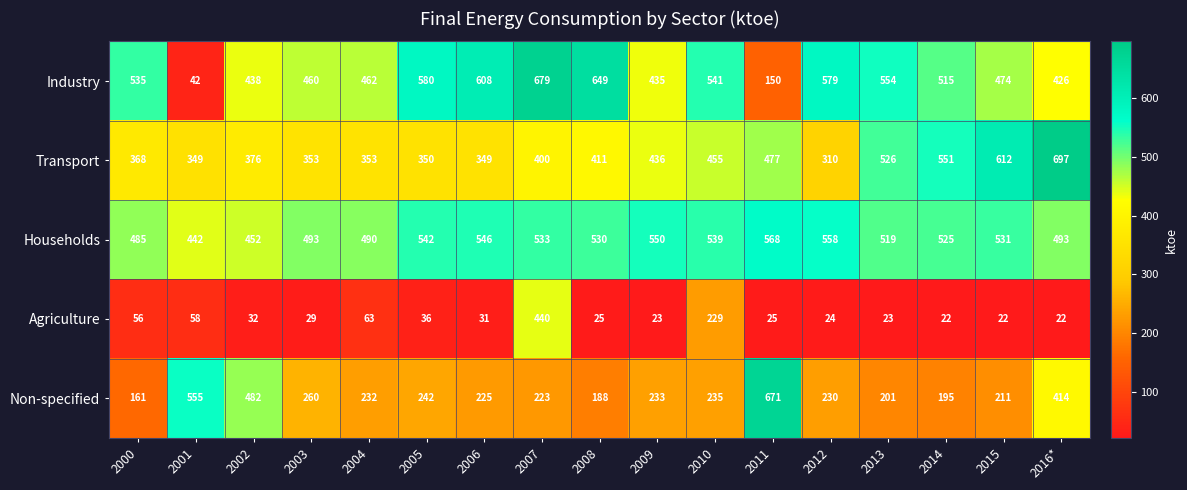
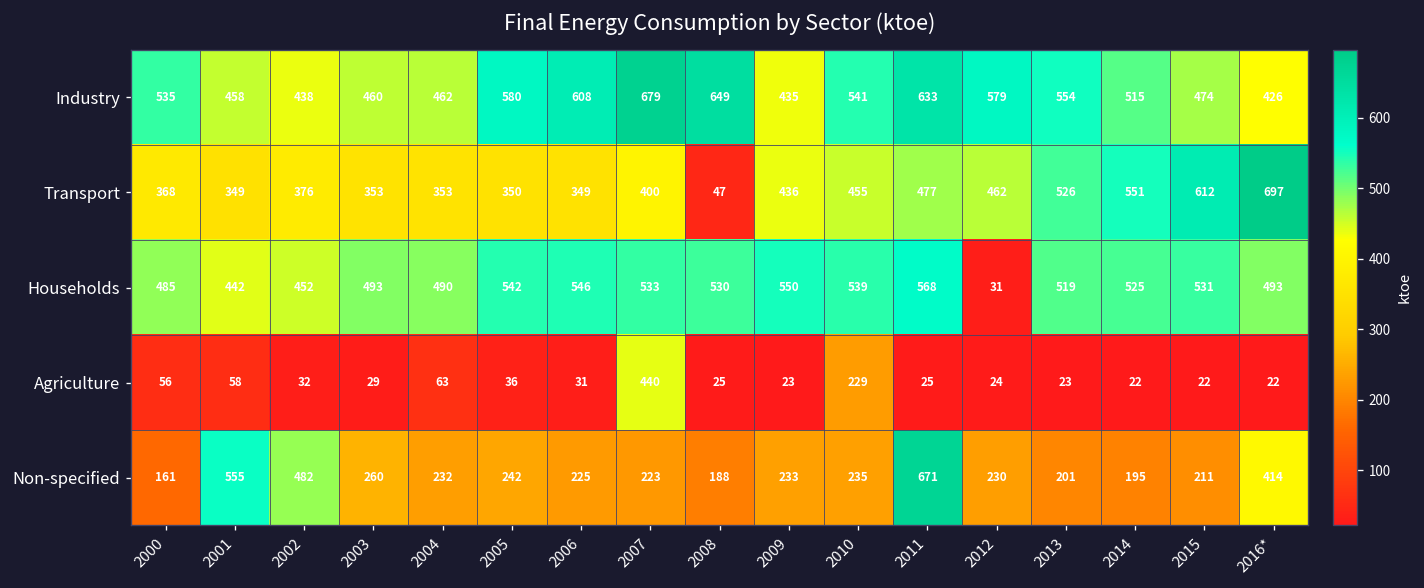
Industry, 2001: 42 -> 458
Industry, 2011: 150 -> 633
Transport, 2008: 411 -> 47
Transport, 2012: 310 -> 462
Households, 2012: 558 -> 31
